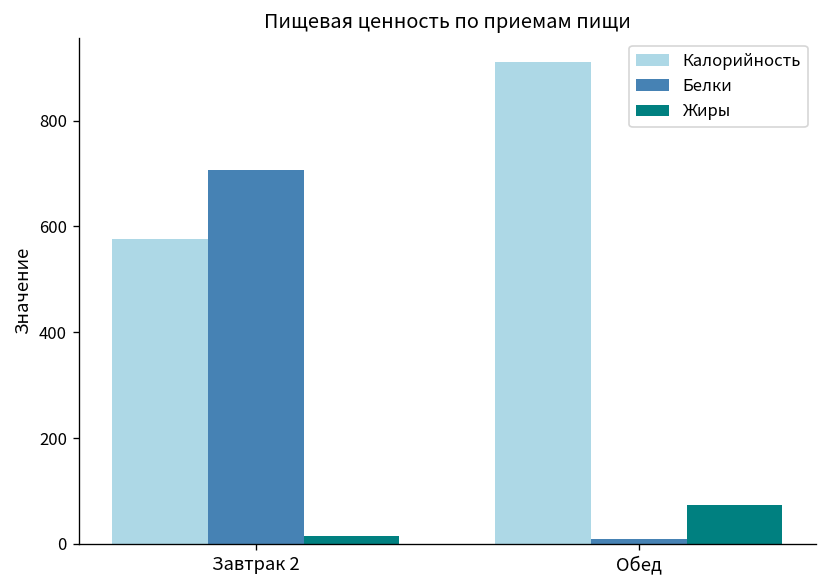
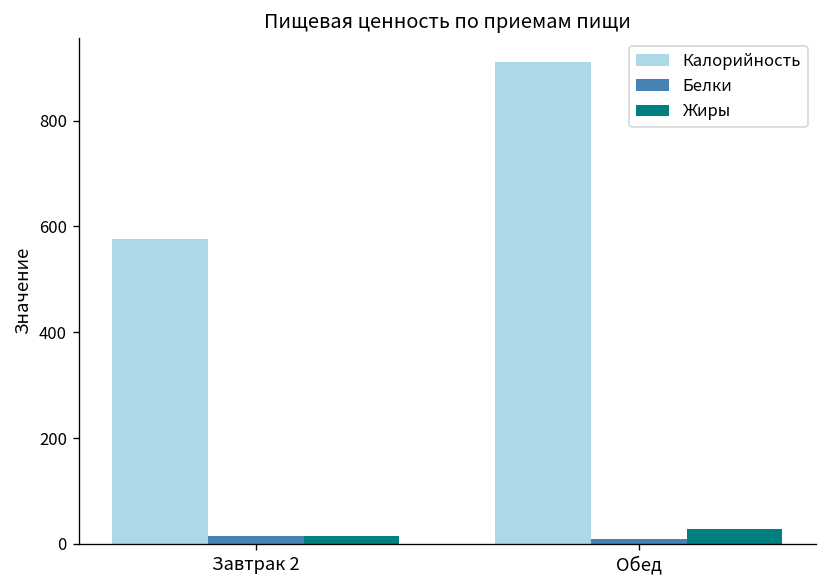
Белки, Завтрак 2: 710 -> 20
Жиры, Обед: 70 -> 30
